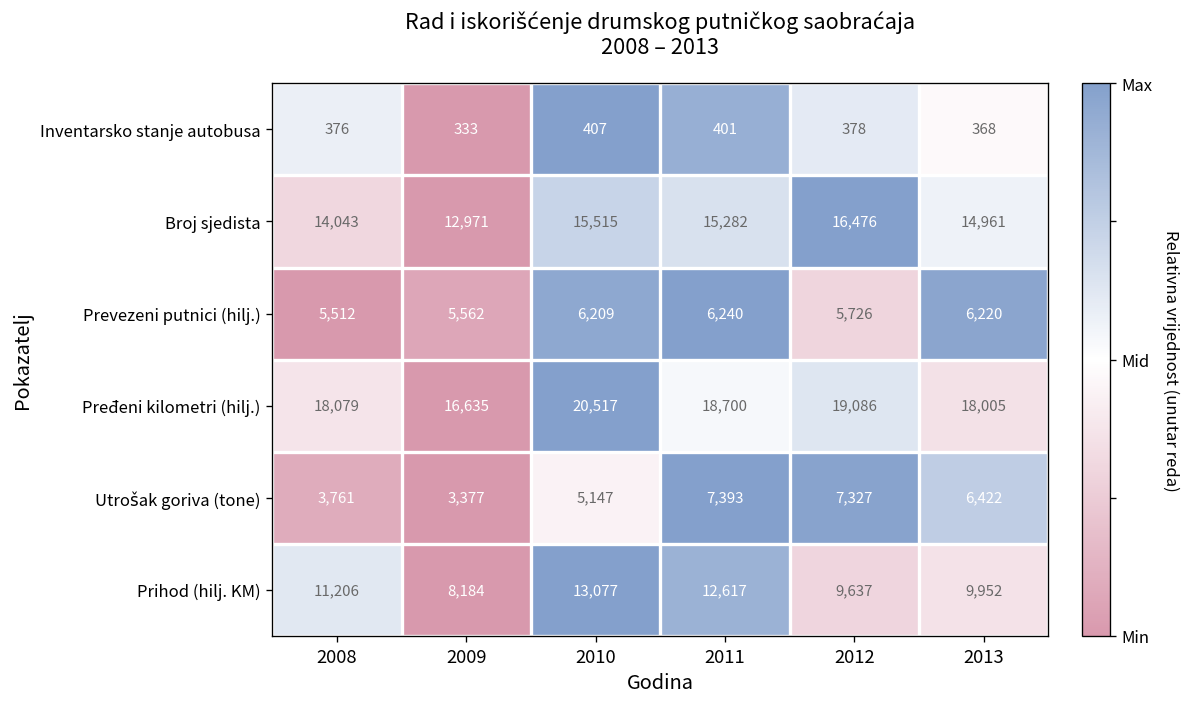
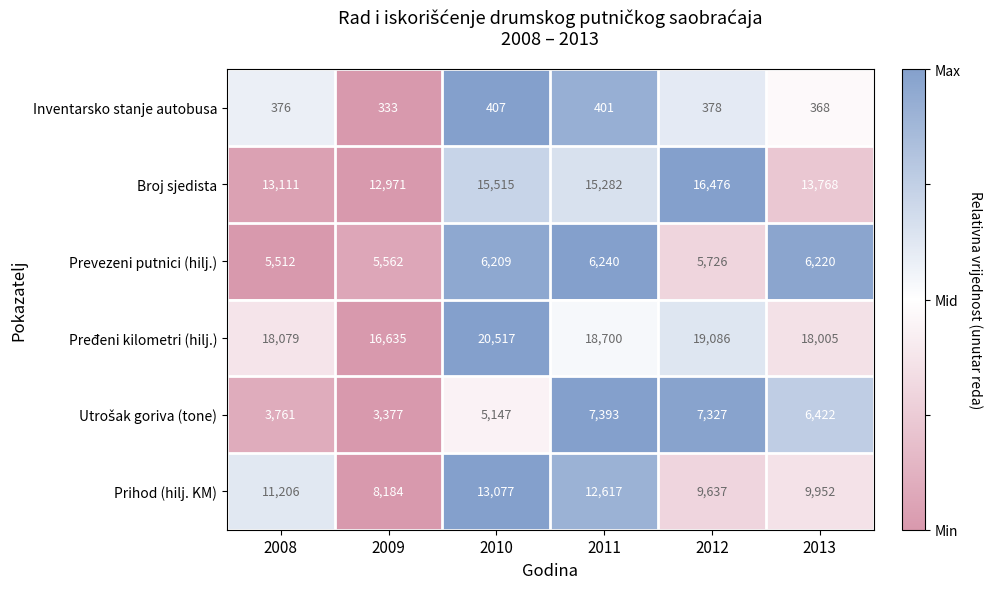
Broj sjedista, 2008: 14,043 -> 13,111
Broj sjedista, 2013: 14,961 -> 13,768
